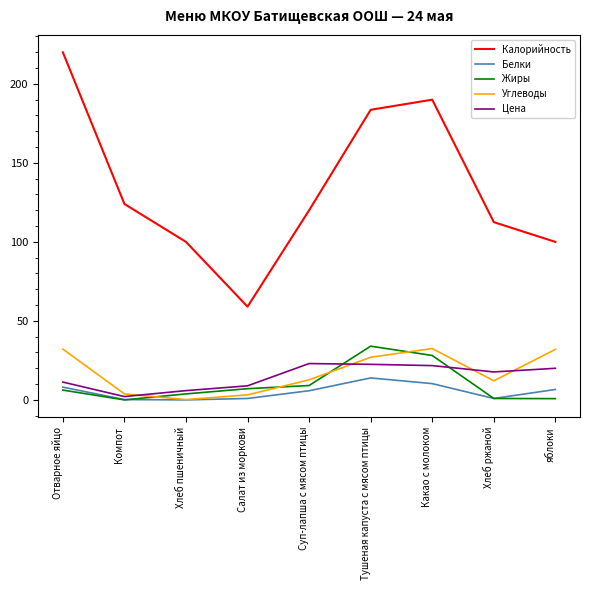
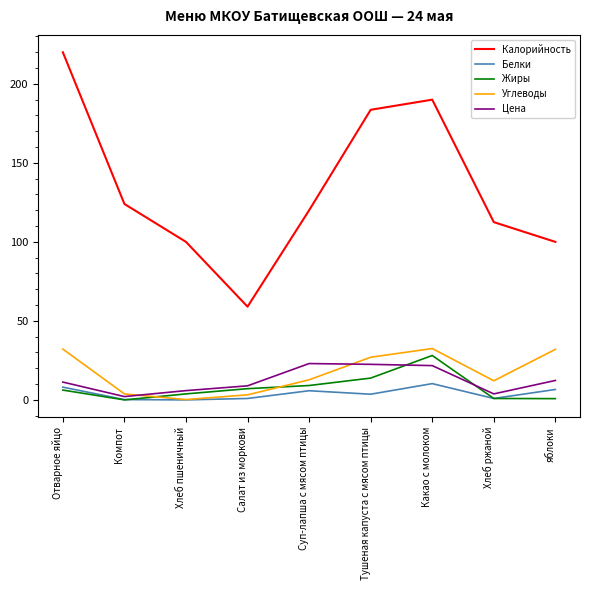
Белки, Тушеная капуста с мясом птицы: 14 -> 4
Жиры, Тушеная капуста с мясом птицы: 34 -> 14
Цена, Хлеб ржаной: 18 -> 4
Цена, яблоки: 20 -> 12
